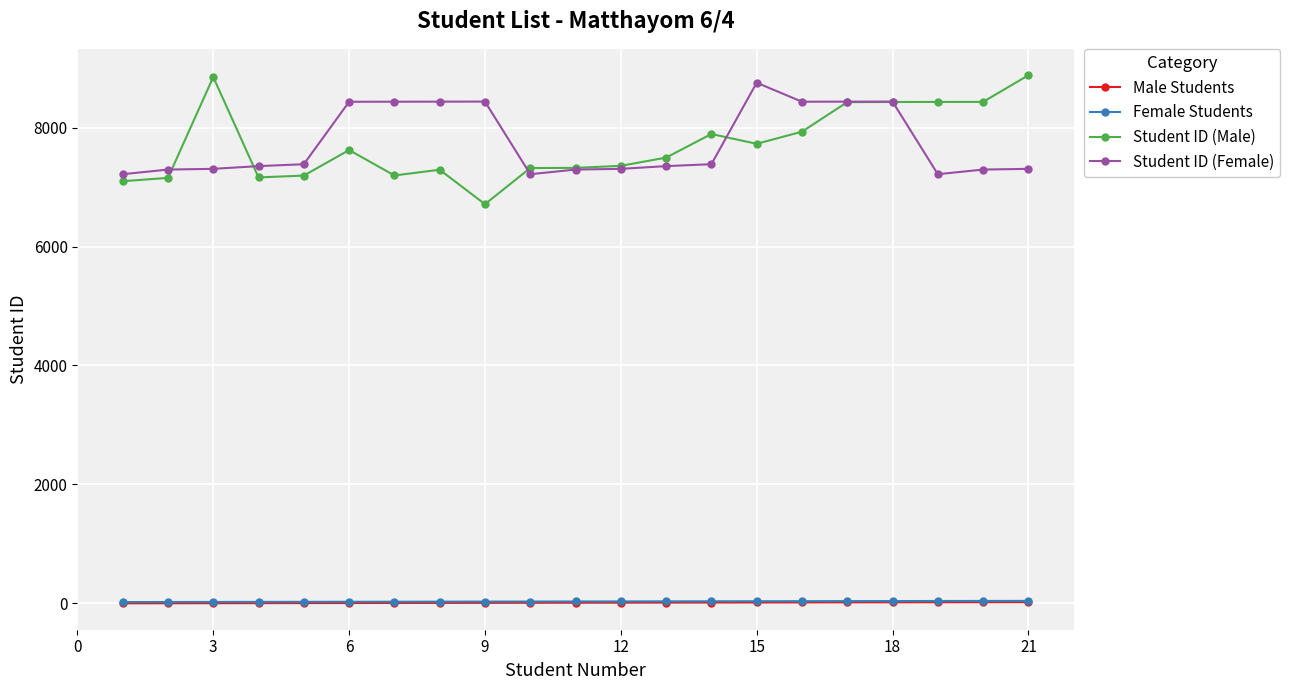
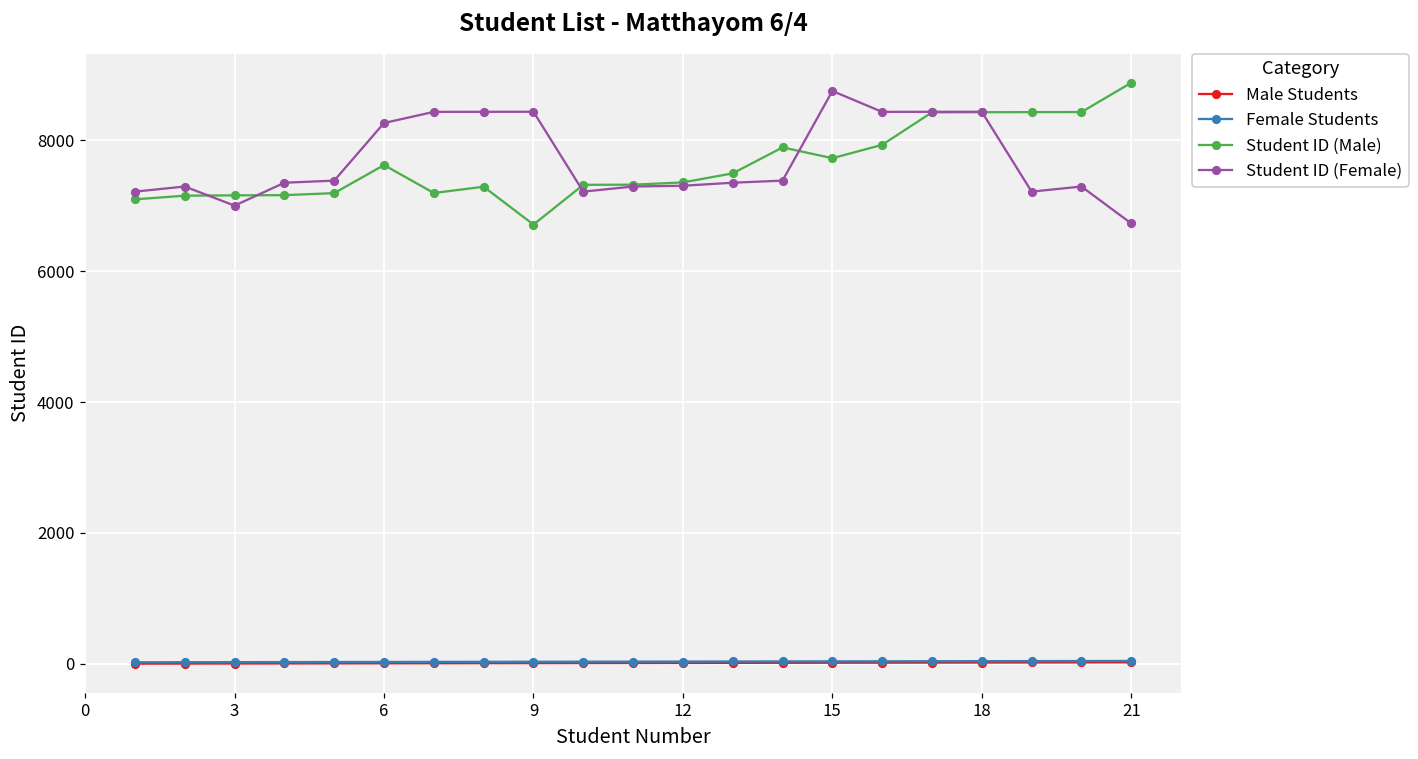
Student ID (Male), 3: 8900 -> 7200
Student ID (Female), 3: 7300 -> 7000
Student ID (Female), 6: 8400 -> 8300
Student ID (Female), 21: 7300 -> 6700
